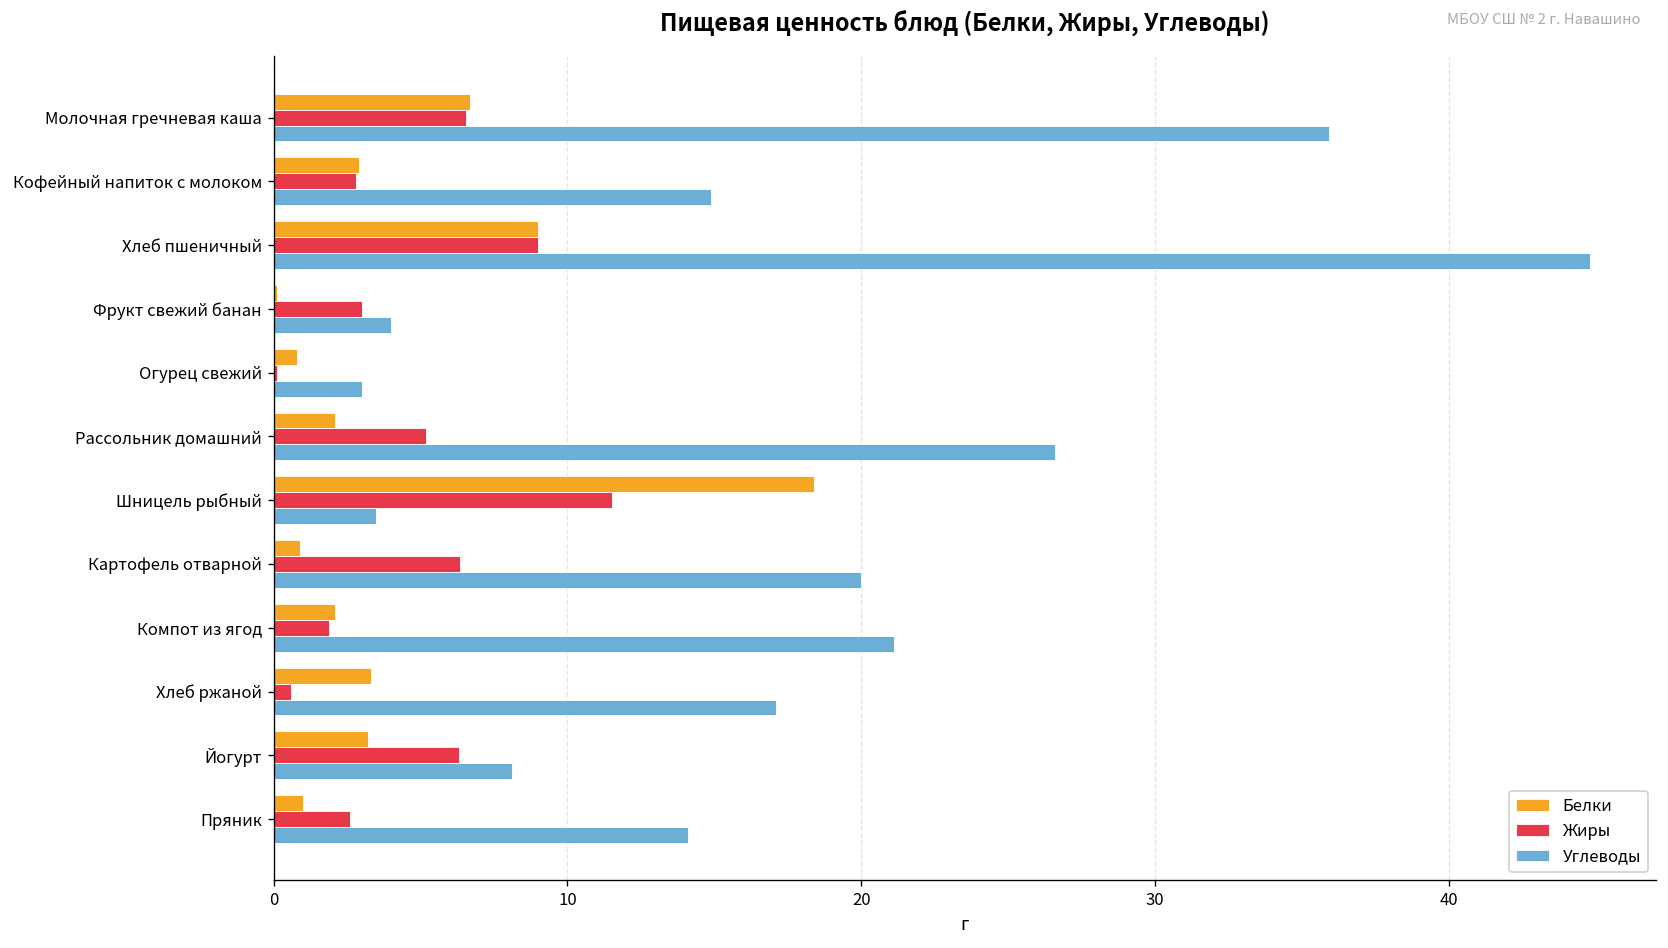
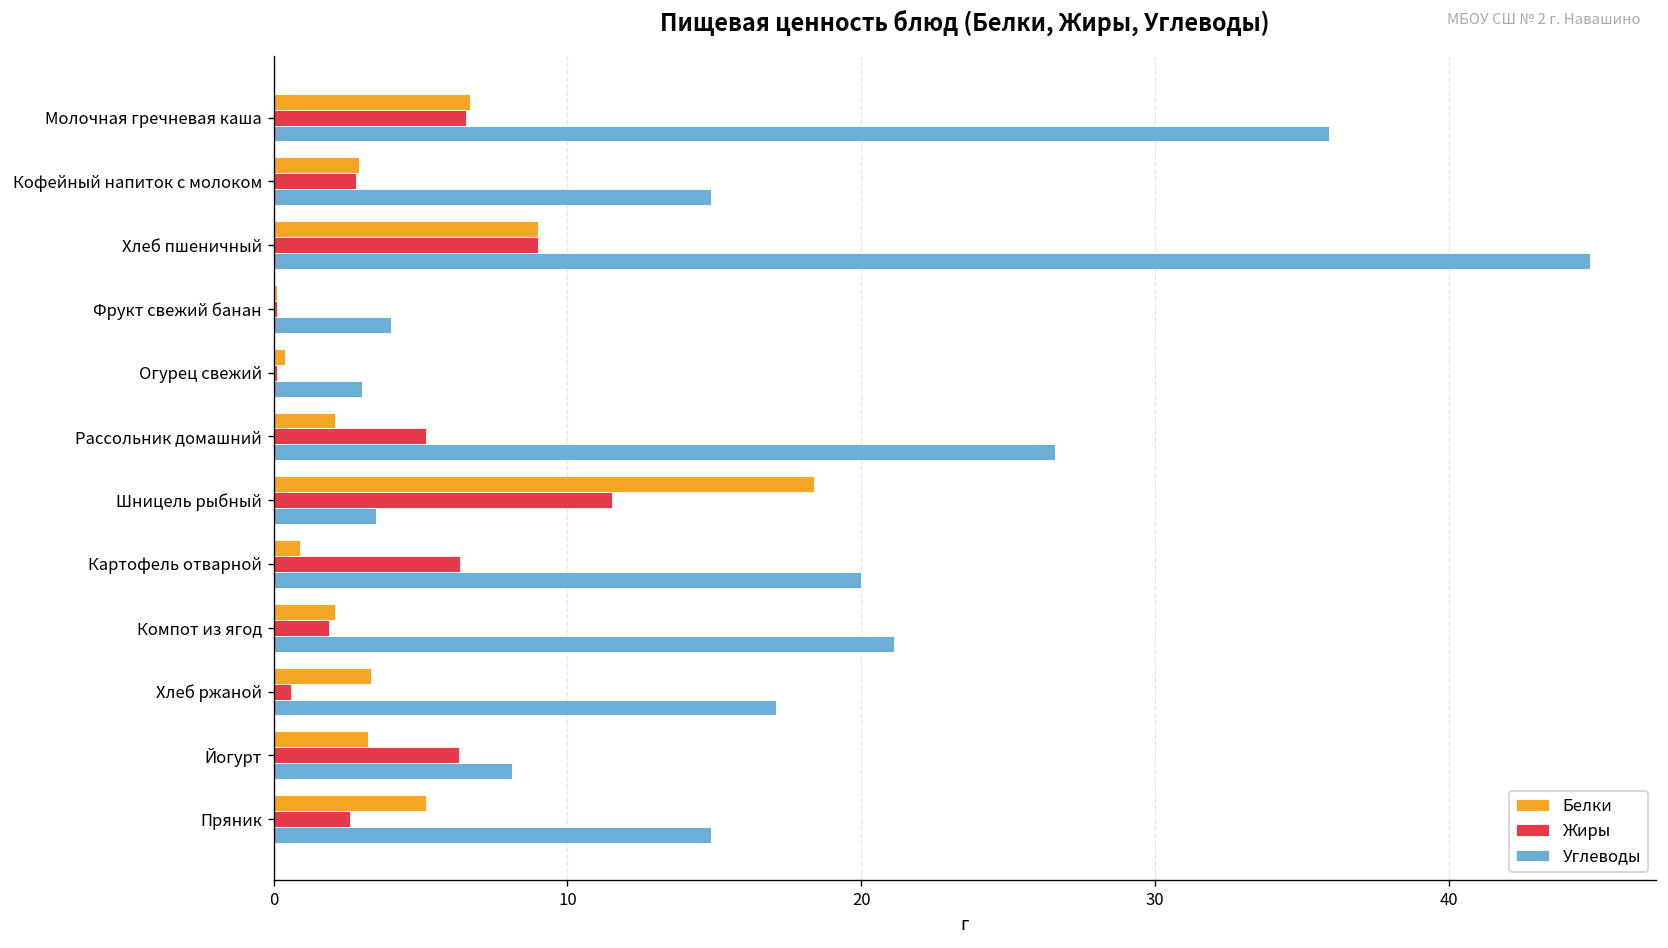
Жиры, Фрукт свежий банан: 3.0 -> 0.1
Белки, Огурец свежий: 0.8 -> 0.4
Белки, Пряник: 1.0 -> 5.2
Углеводы, Пряник: 14.1 -> 14.9
